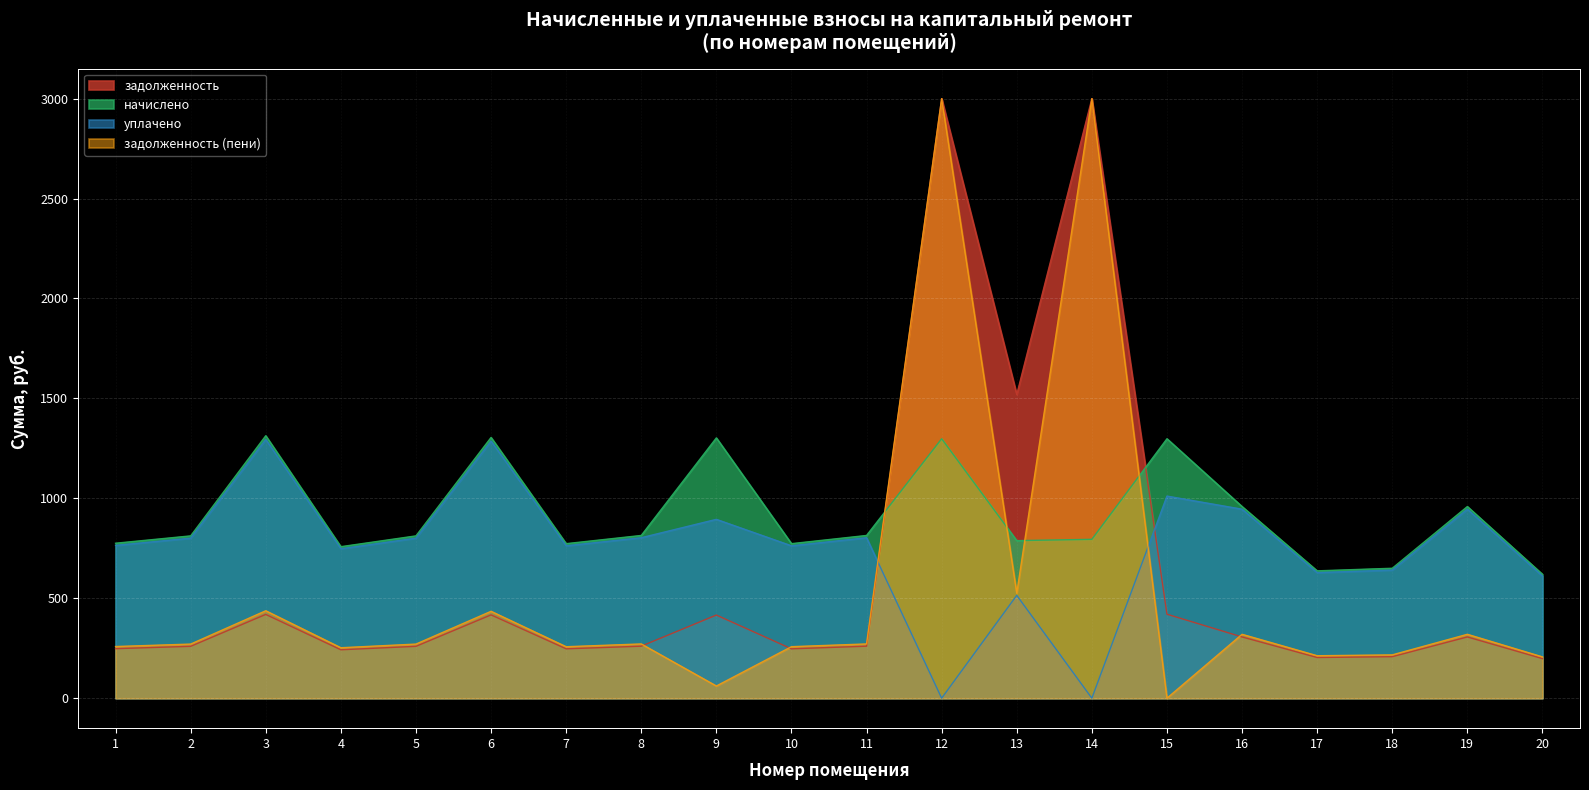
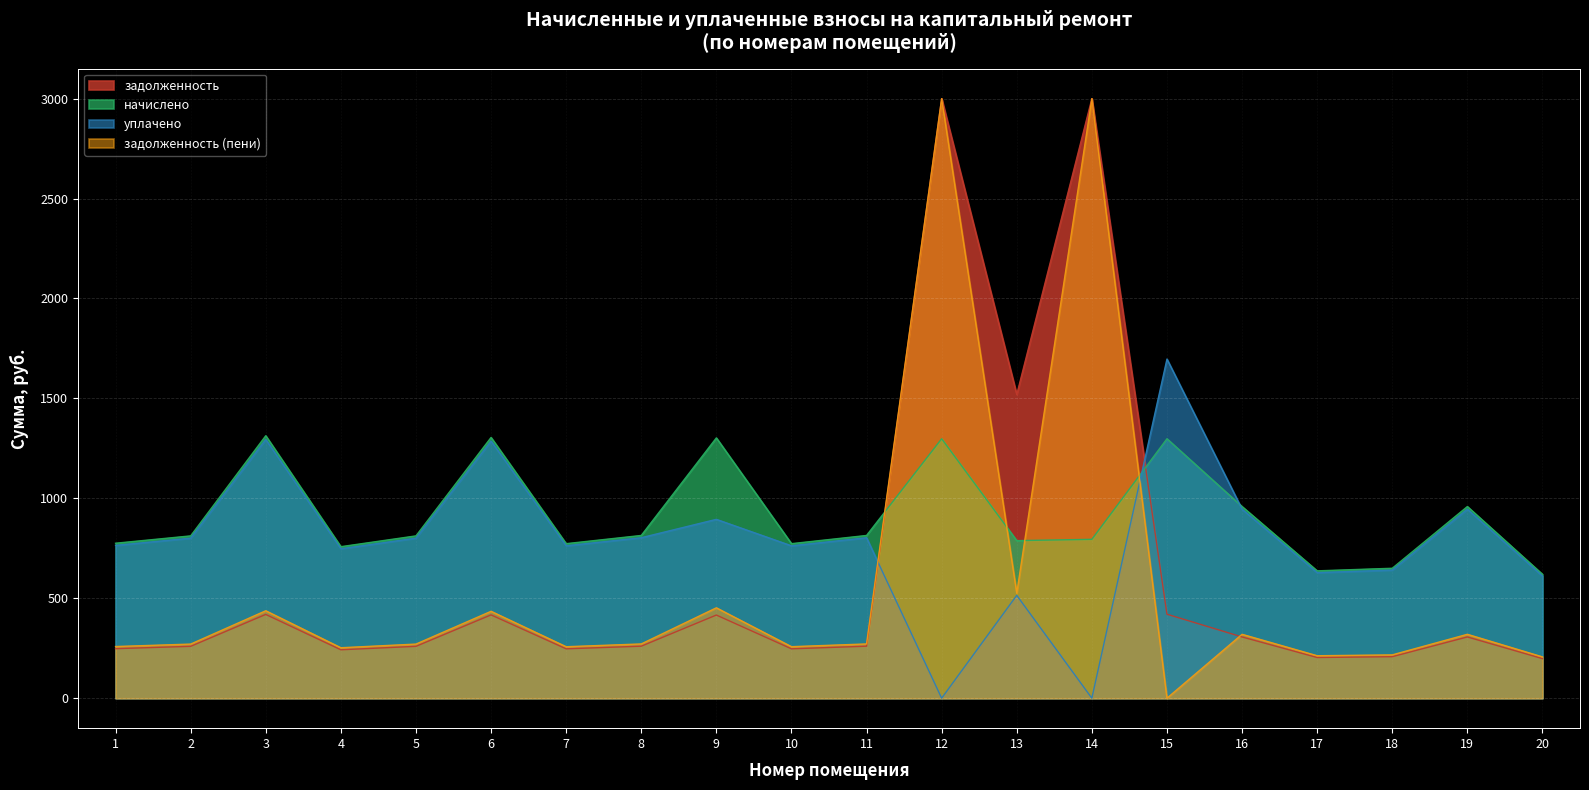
задолженность (пени), 9: 60 -> 450
уплачено, 15: 1010 -> 1700
